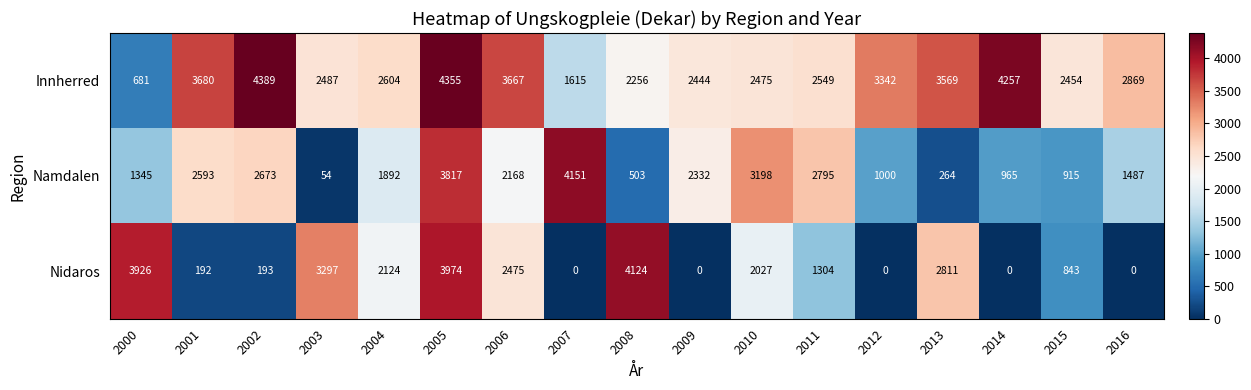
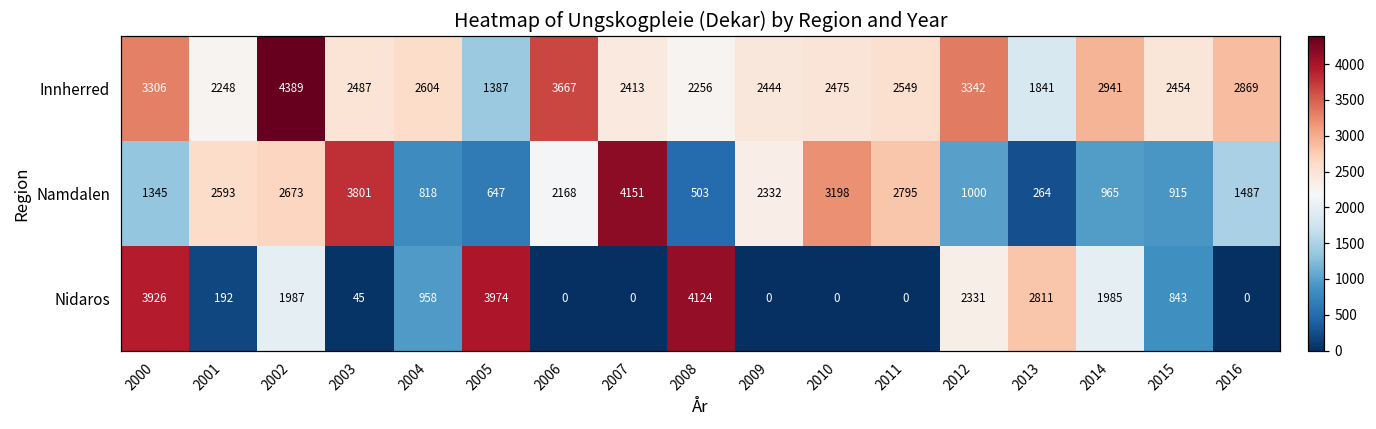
Innherred, 2000: 681 -> 3306
Innherred, 2001: 3680 -> 2248
Innherred, 2005: 4355 -> 1387
Innherred, 2007: 1615 -> 2413
Innherred, 2013: 3569 -> 1841
Innherred, 2014: 4257 -> 2941
Namdalen, 2003: 54 -> 3801
Namdalen, 2004: 1892 -> 818
Namdalen, 2005: 3817 -> 647
Nidaros, 2002: 193 -> 1987
Nidaros, 2003: 3297 -> 45
Nidaros, 2004: 2124 -> 958
Nidaros, 2006: 2475 -> 0
Nidaros, 2010: 2027 -> 0
Nidaros, 2011: 1304 -> 0
Nidaros, 2012: 0 -> 2331
Nidaros, 2014: 0 -> 1985
